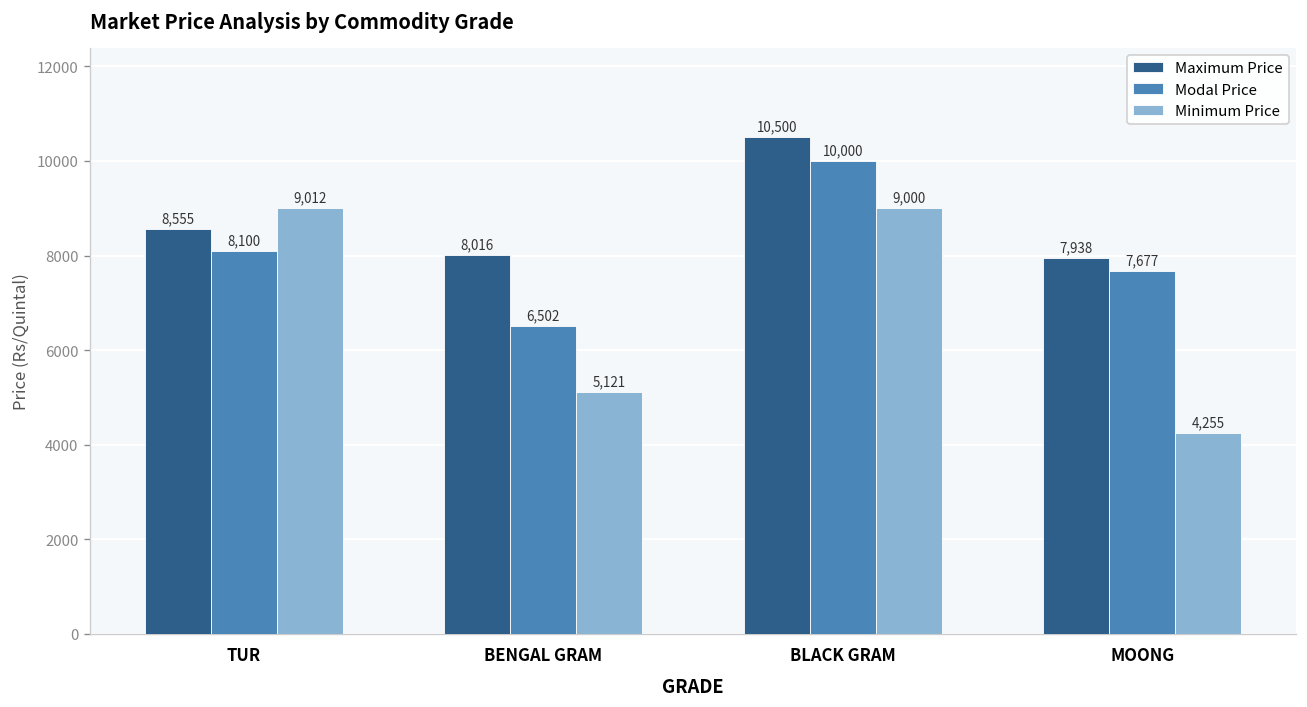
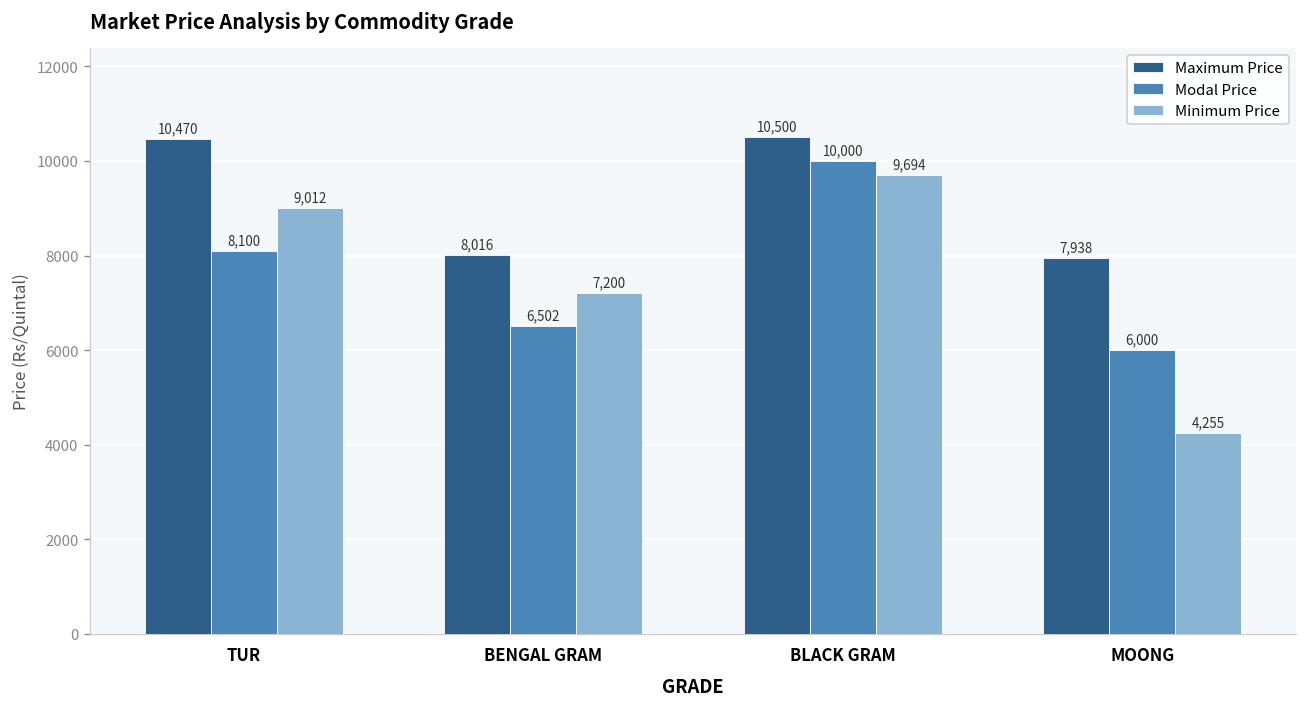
Maximum Price, TUR: 8,555 -> 10,470
Minimum Price, BENGAL GRAM: 5,121 -> 7,200
Minimum Price, BLACK GRAM: 9,000 -> 9,694
Modal Price, MOONG: 7,677 -> 6,000
